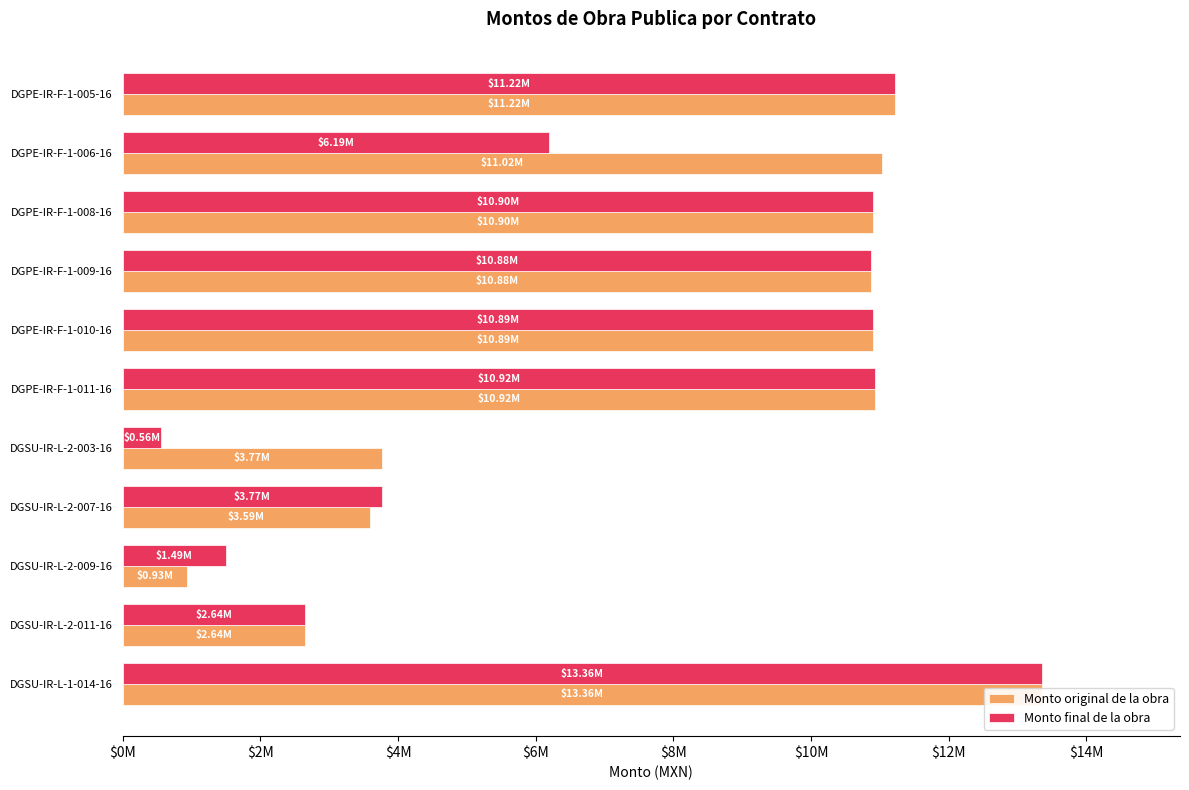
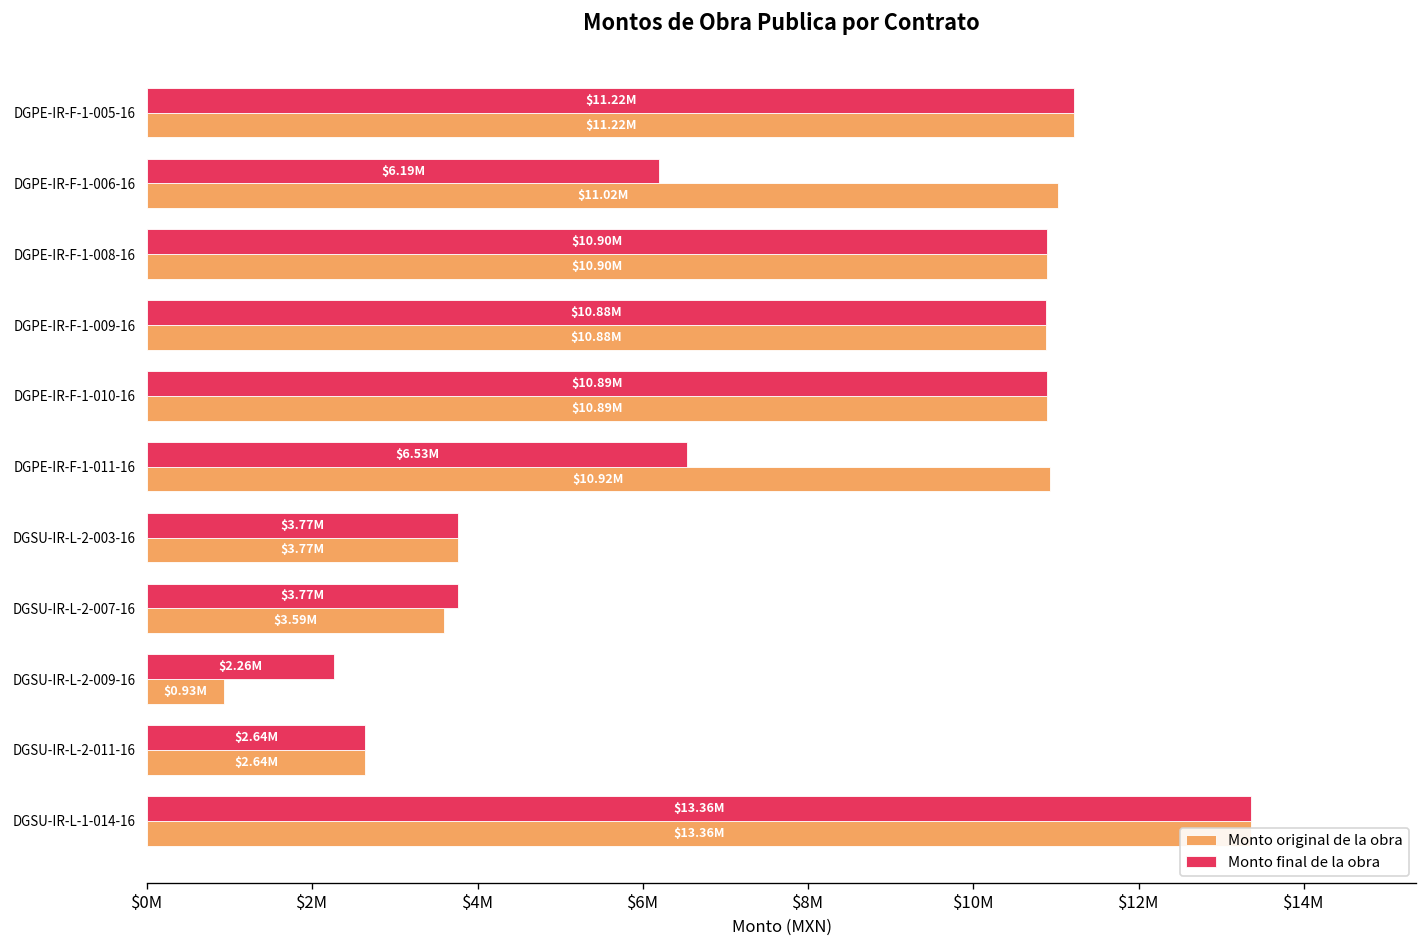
Monto final de la obra, DGPE-IR-F-1-011-16: $10.92M -> $6.53M
Monto final de la obra, DGSU-IR-L-2-003-16: $0.56M -> $3.77M
Monto final de la obra, DGSU-IR-L-2-009-16: $1.49M -> $2.26M
